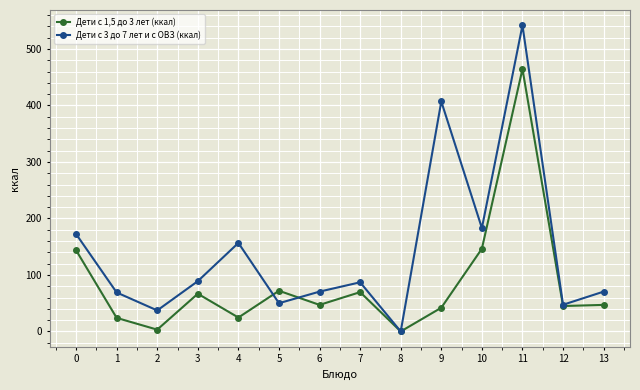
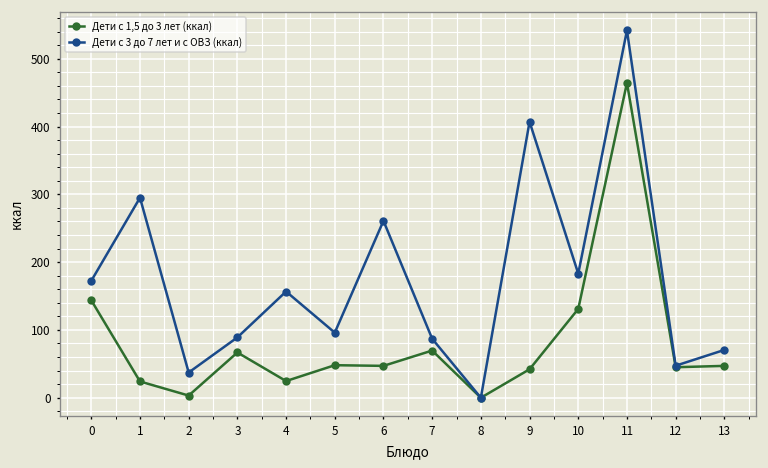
Дети с 3 до 7 лет и с ОВЗ (ккал), 1: 70 -> 300
Дети с 1,5 до 3 лет (ккал), 5: 70 -> 50
Дети с 3 до 7 лет и с ОВЗ (ккал), 5: 50 -> 100
Дети с 3 до 7 лет и с ОВЗ (ккал), 6: 70 -> 260
Дети с 1,5 до 3 лет (ккал), 10: 150 -> 130
